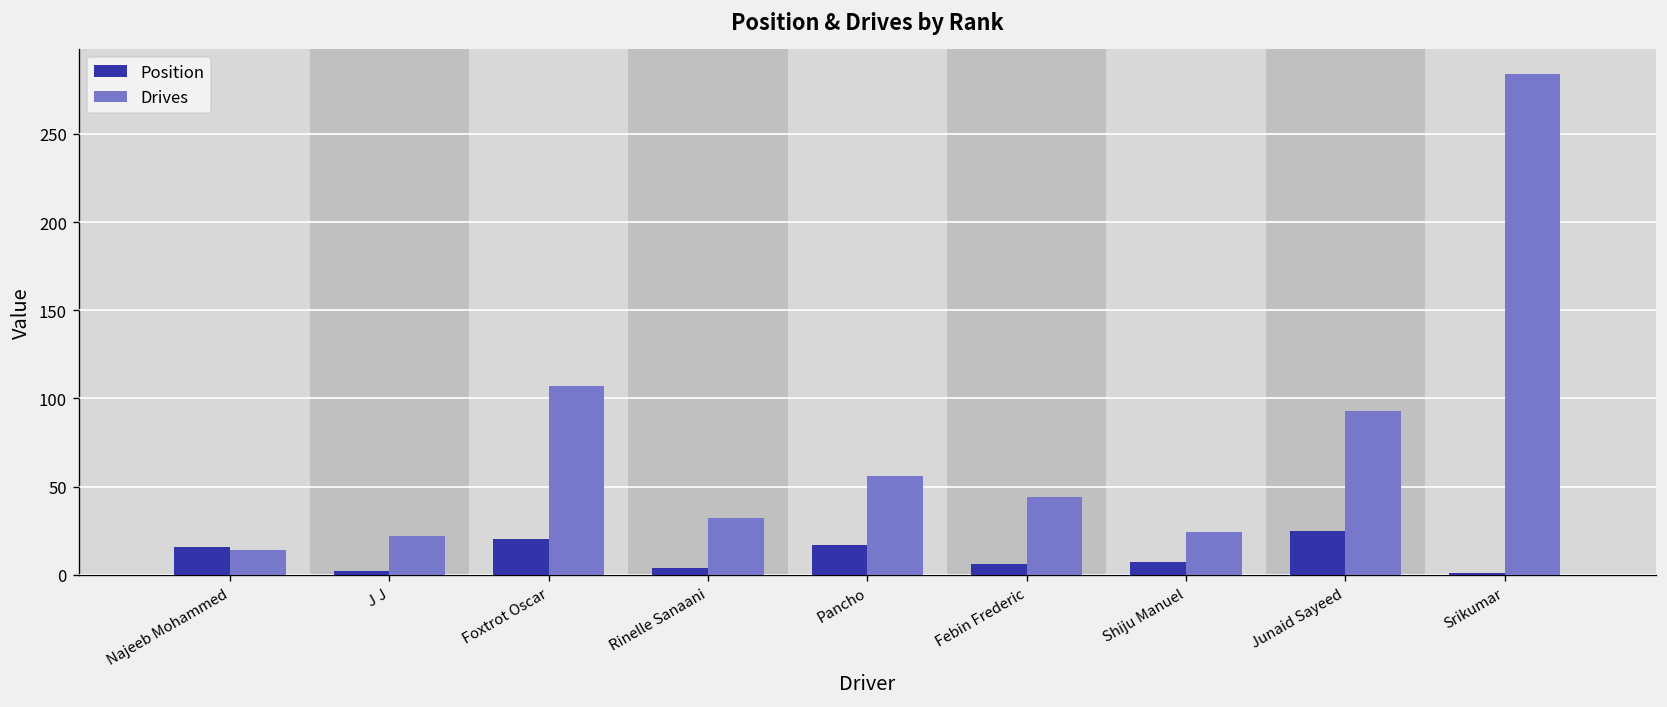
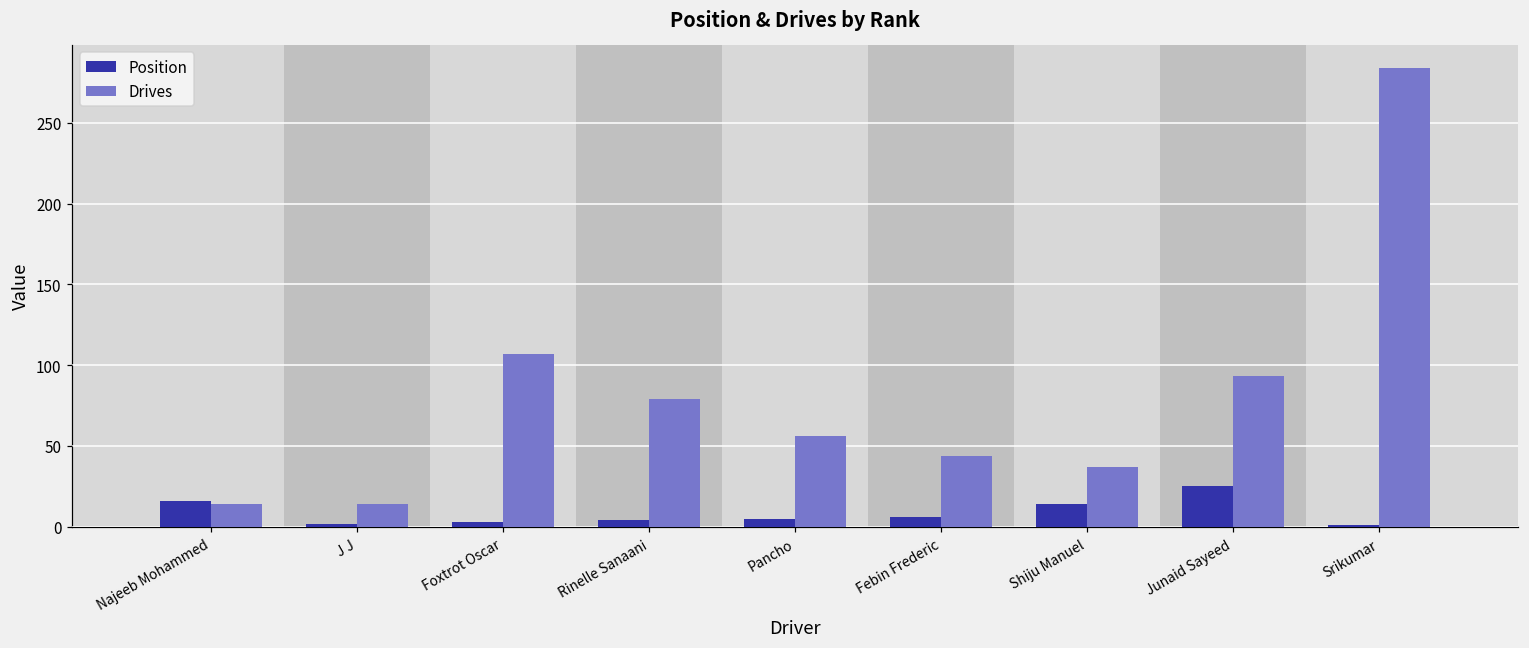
Drives, J J: 22 -> 14
Position, Foxtrot Oscar: 20 -> 3
Drives, Rinelle Sanaani: 32 -> 79
Position, Pancho: 17 -> 5
Position, Shiju Manuel: 7 -> 14
Drives, Shiju Manuel: 24 -> 37
